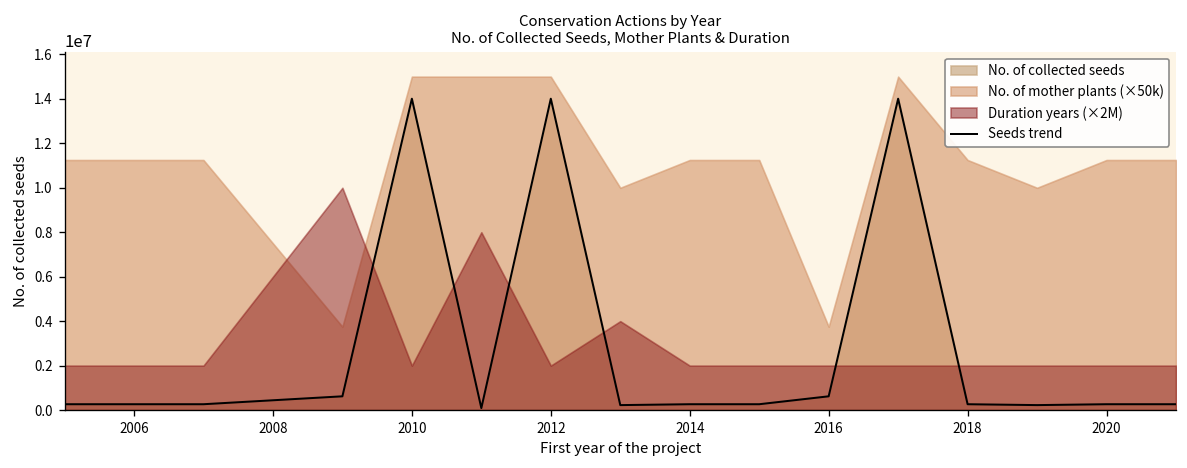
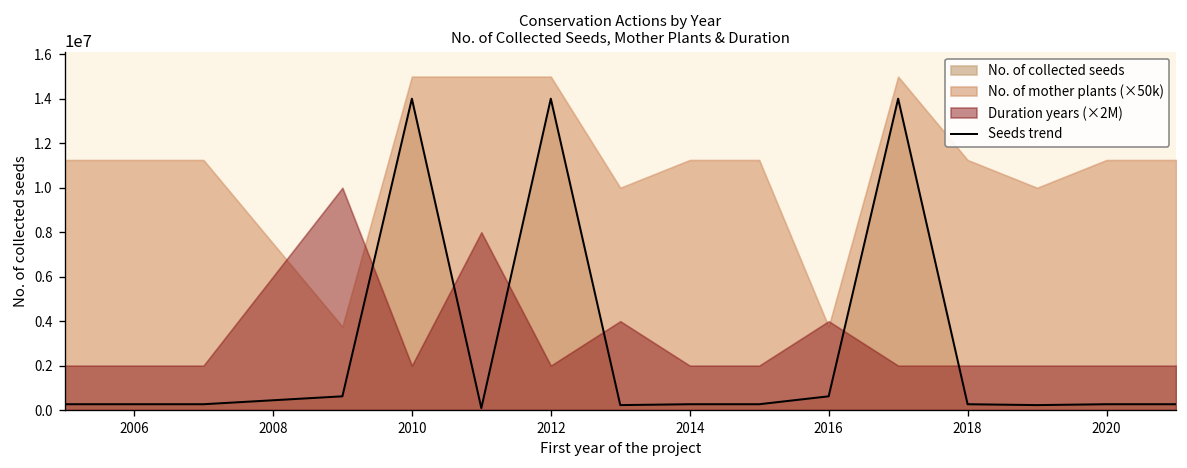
Duration years (×2M), 2016: 2000000 -> 4000000
